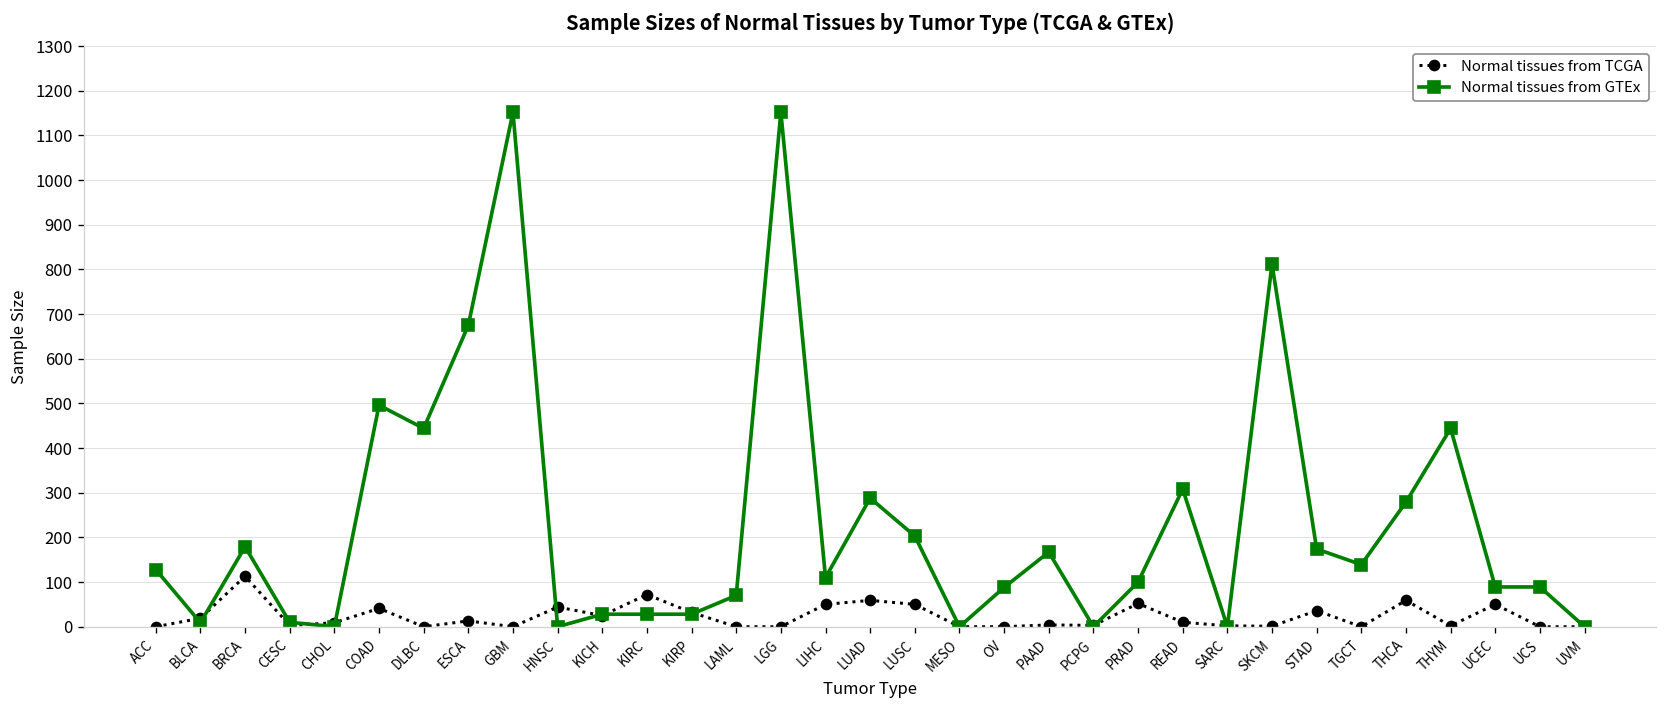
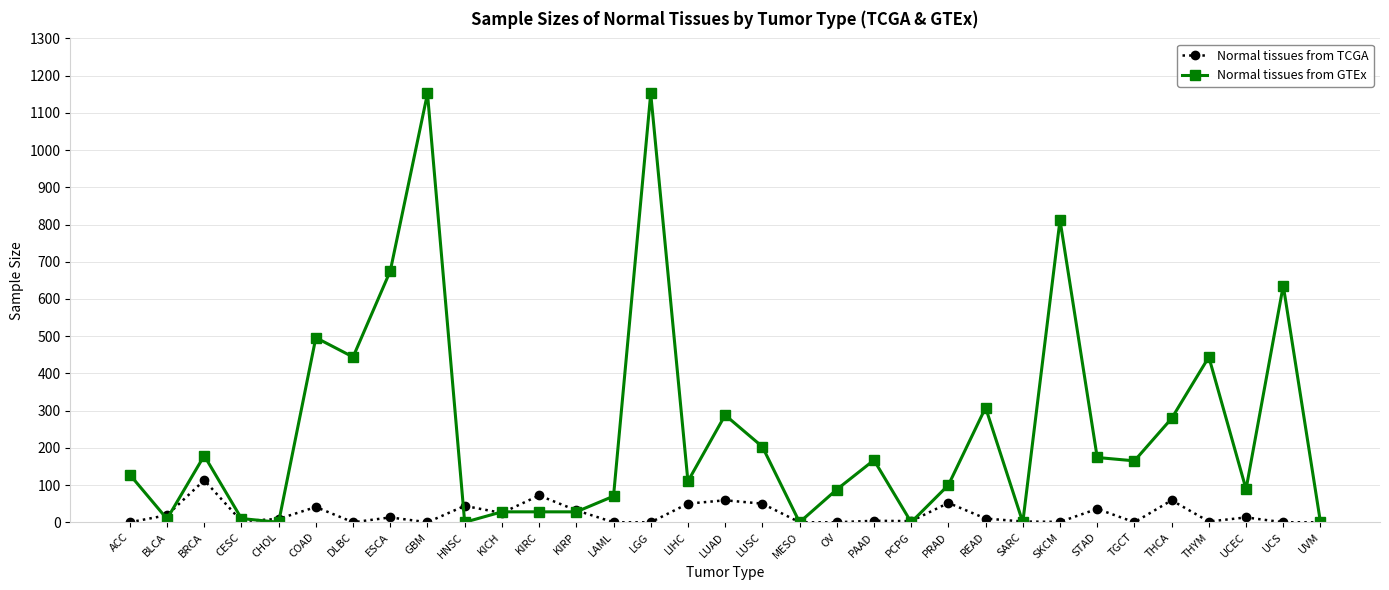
Normal tissues from GTEx, TGCT: 140 -> 170
Normal tissues from TCGA, UCEC: 50 -> 10
Normal tissues from GTEx, UCS: 90 -> 640
